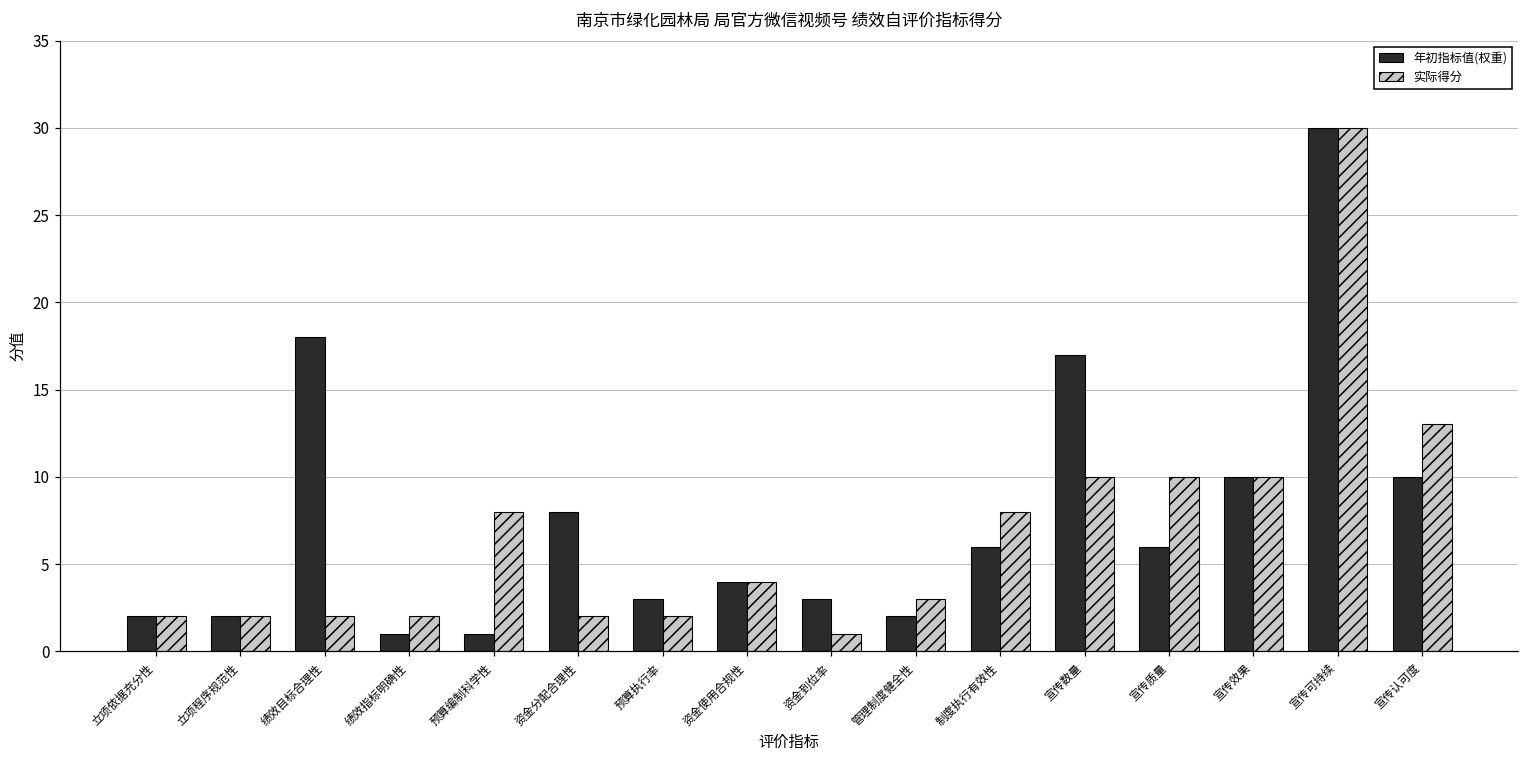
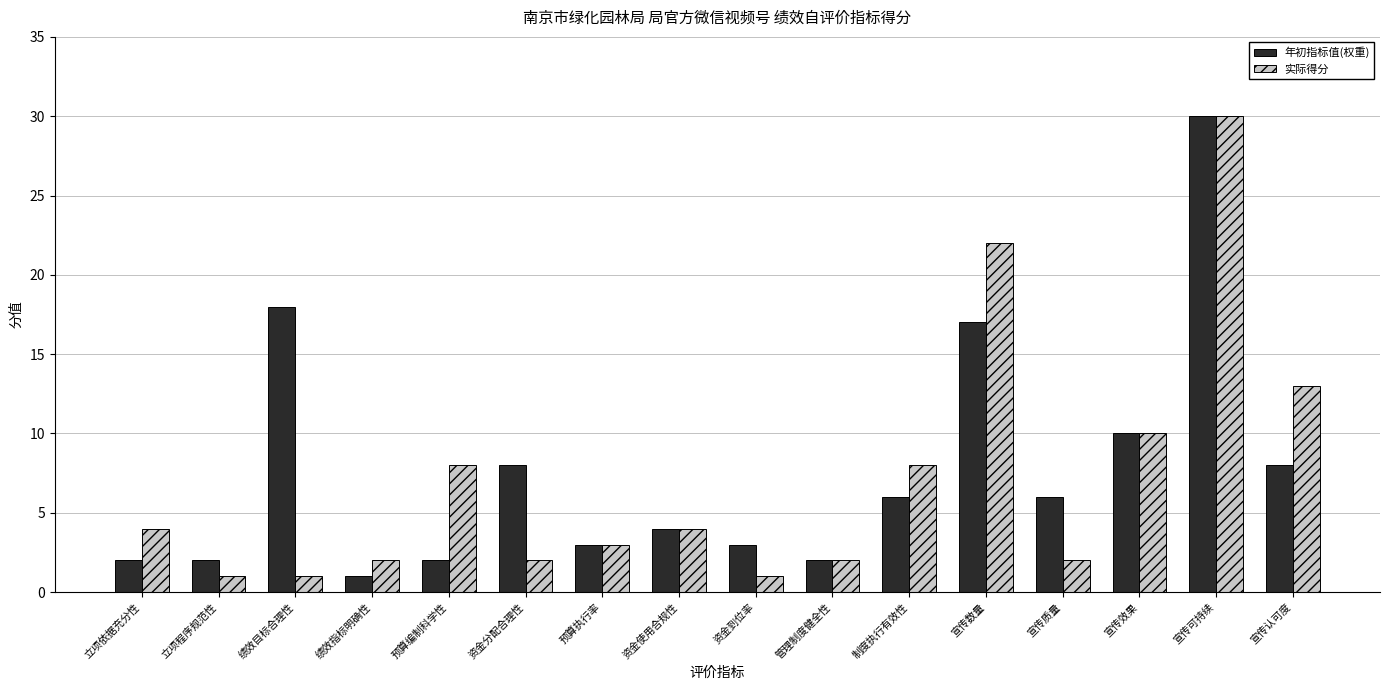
实际得分, 立项依据充分性: 2 -> 4
实际得分, 立项程序规范性: 2 -> 1
实际得分, 绩效目标合理性: 2 -> 1
年初指标值(权重), 预算编制科学性: 1 -> 2
实际得分, 预算执行率: 2 -> 3
实际得分, 管理制度健全性: 3 -> 2
实际得分, 宣传数量: 10 -> 22
实际得分, 宣传质量: 10 -> 2
年初指标值(权重), 宣传认可度: 10 -> 8
